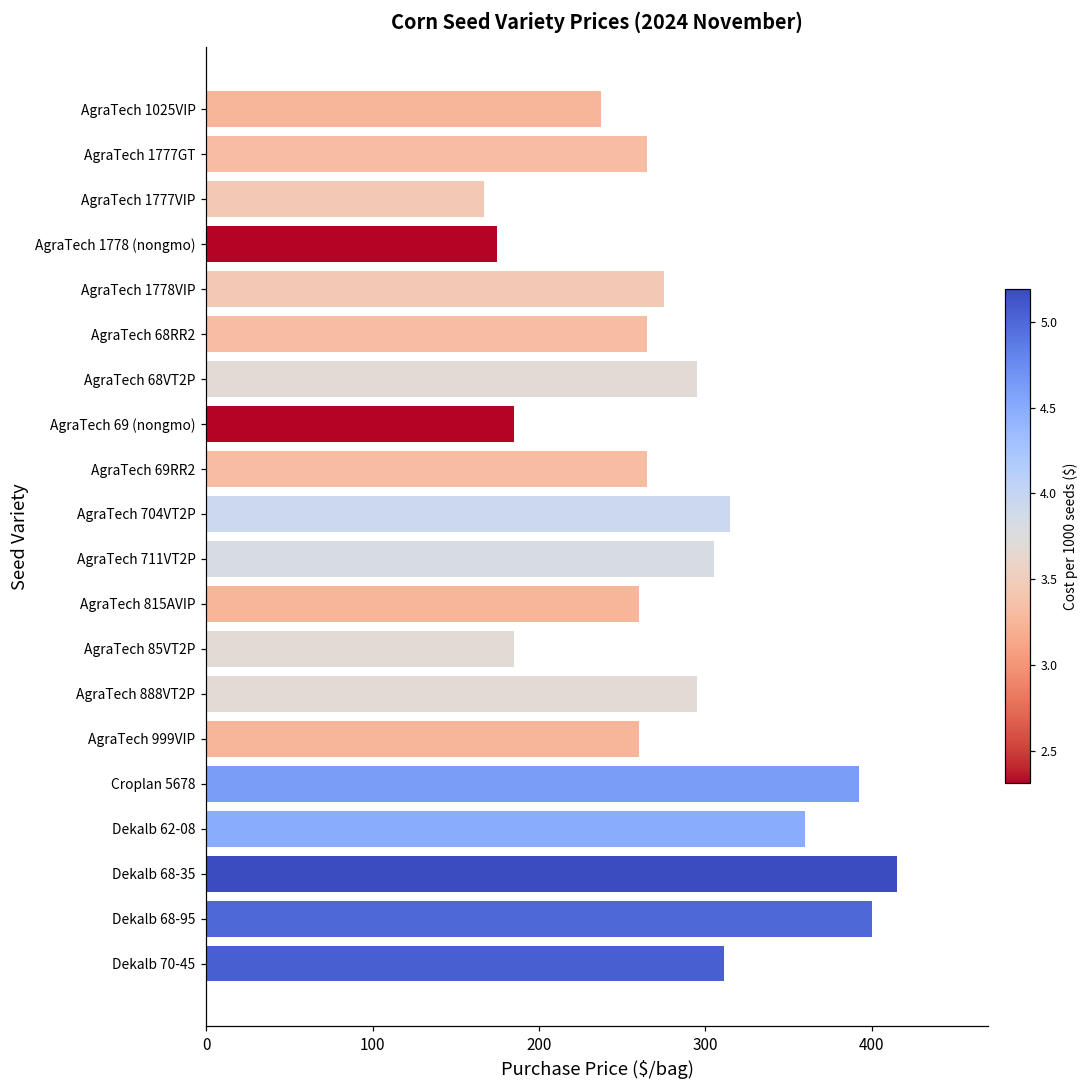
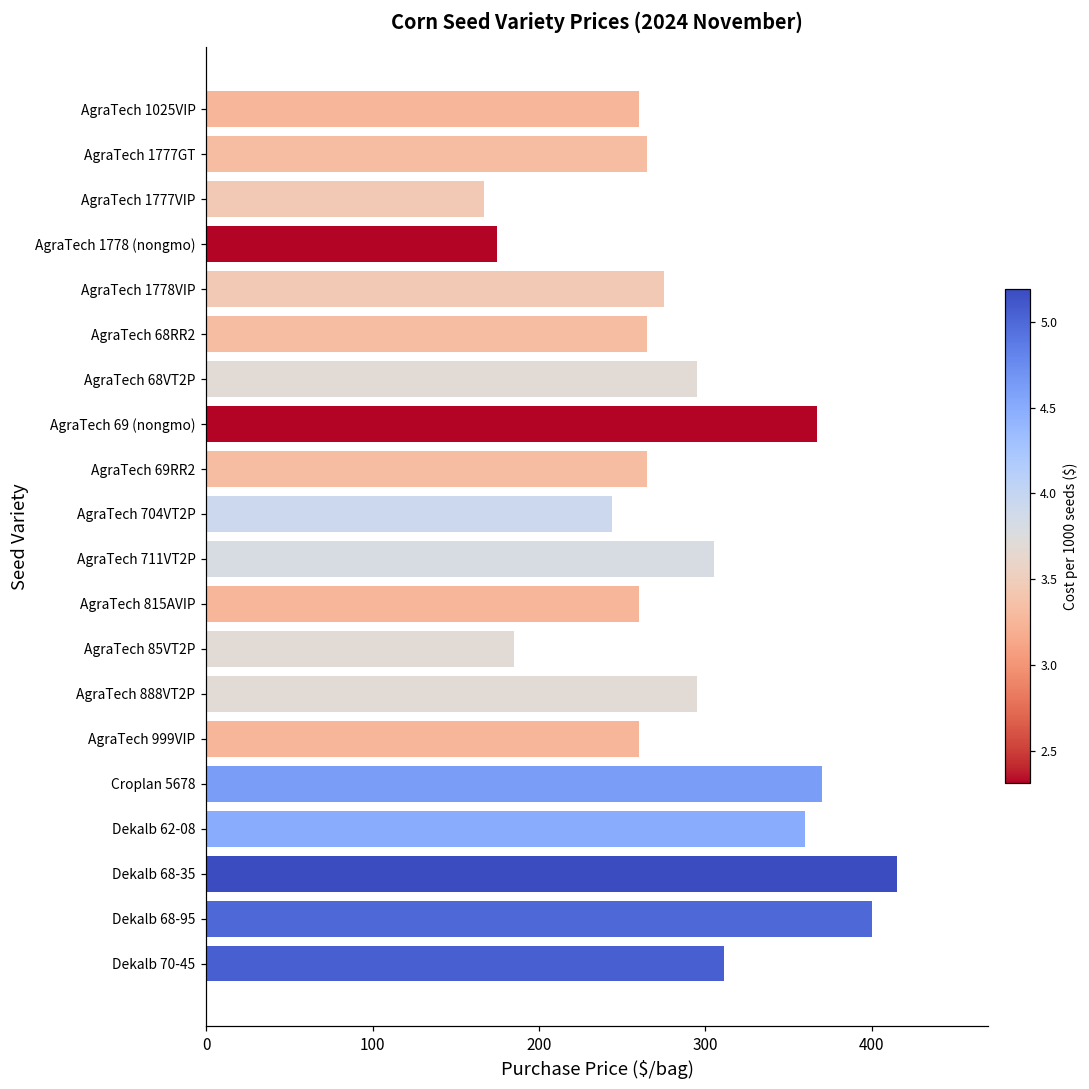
AgraTech 1025VIP: 237 -> 260
AgraTech 69 (nongmo): 185 -> 367
AgraTech 704VT2P: 315 -> 244
Croplan 5678: 392 -> 370
